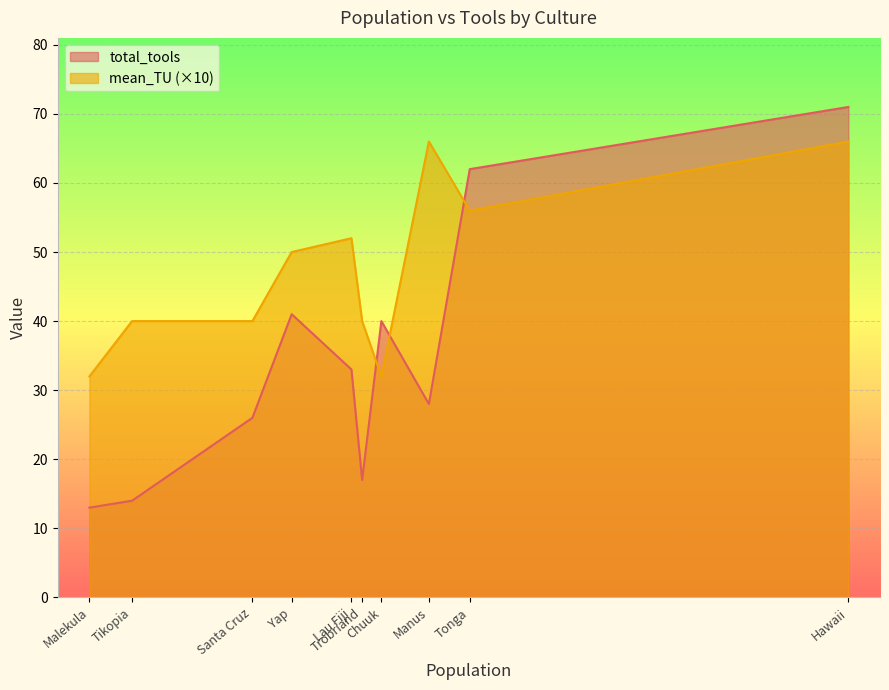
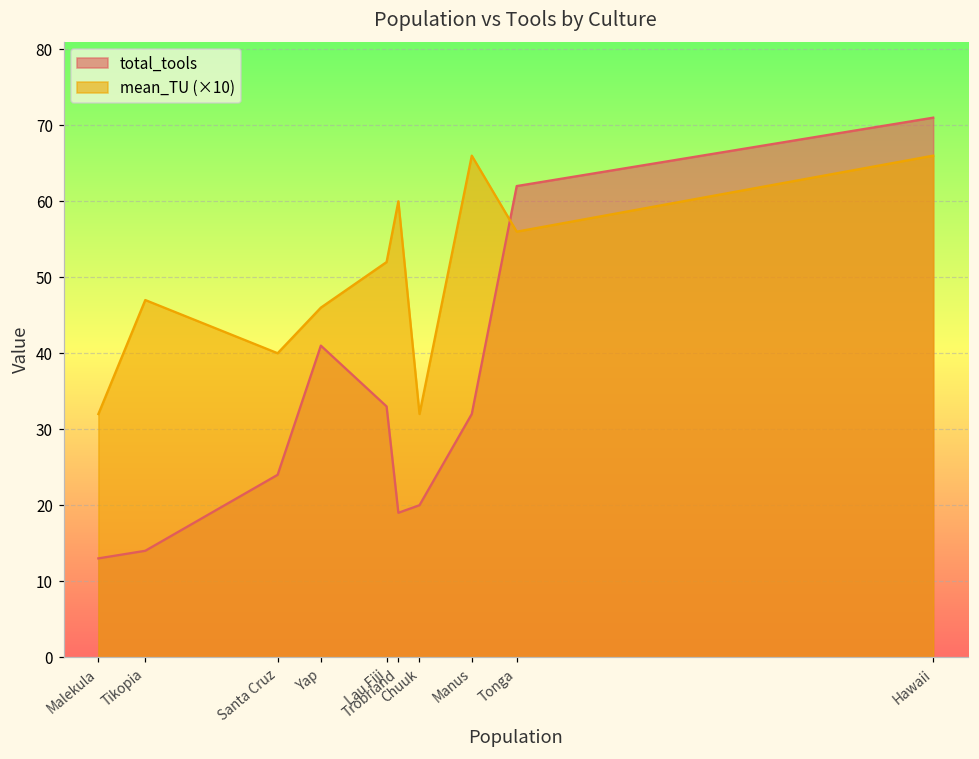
mean_TU (×10), Tikopia: 40 -> 47
total_tools, Santa Cruz: 26 -> 24
mean_TU (×10), Yap: 50 -> 46
total_tools, Trobriand: 17 -> 19
mean_TU (×10), Trobriand: 40 -> 60
total_tools, Chuuk: 40 -> 20
total_tools, Manus: 28 -> 32
